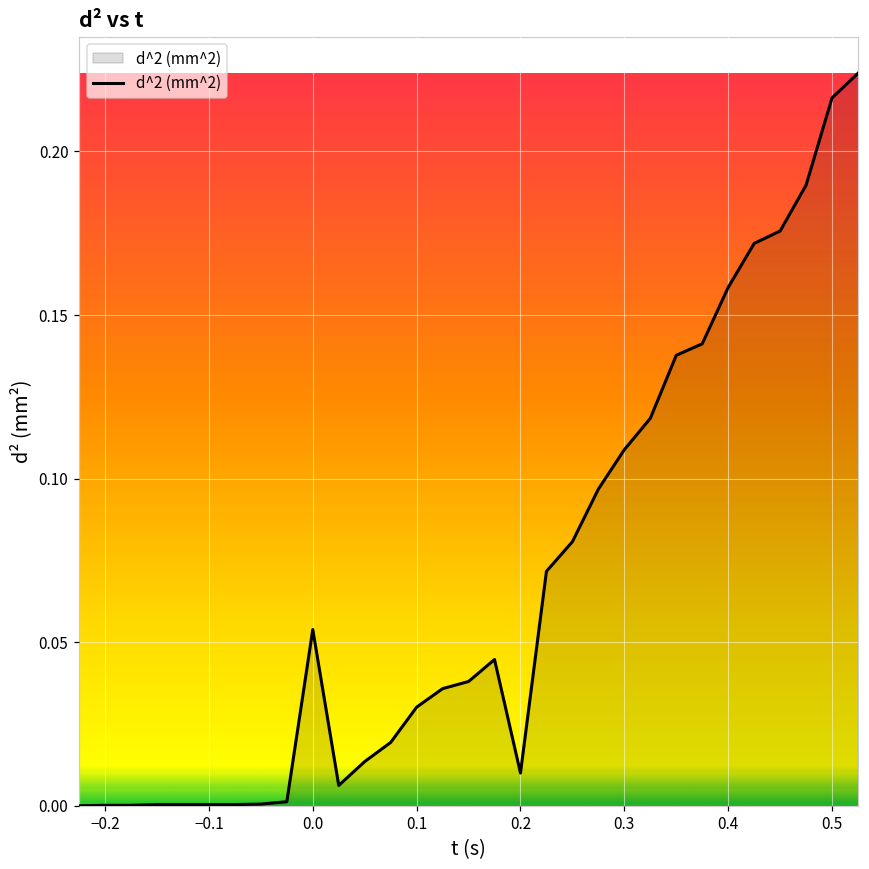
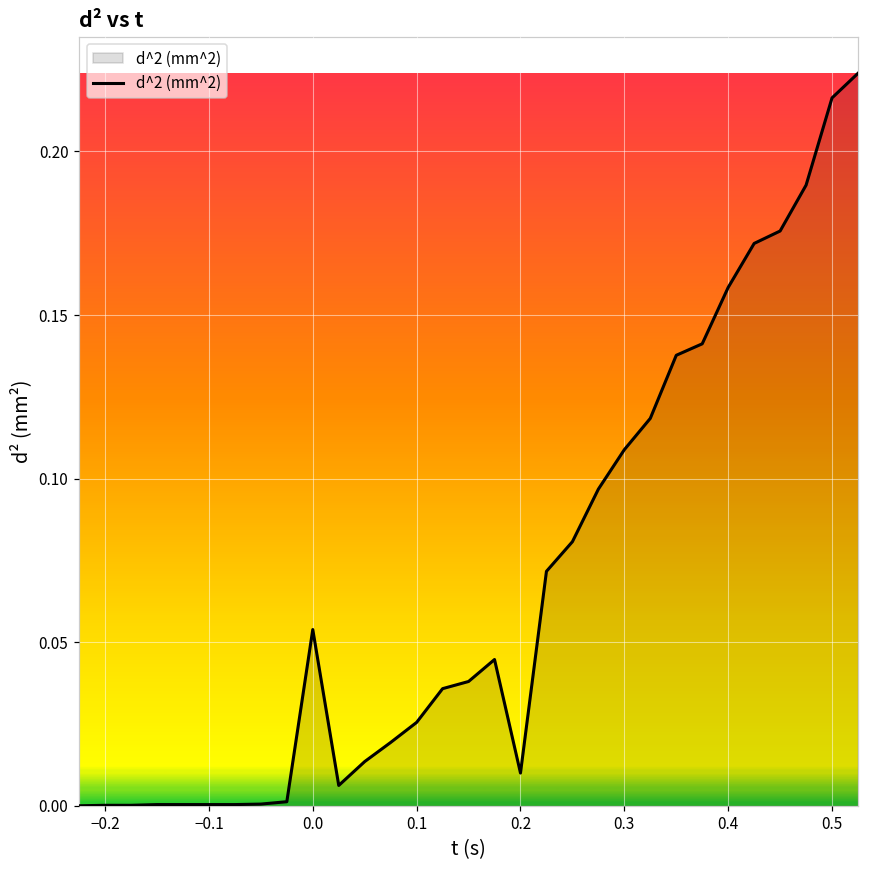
0.1: 0.030 -> 0.025
